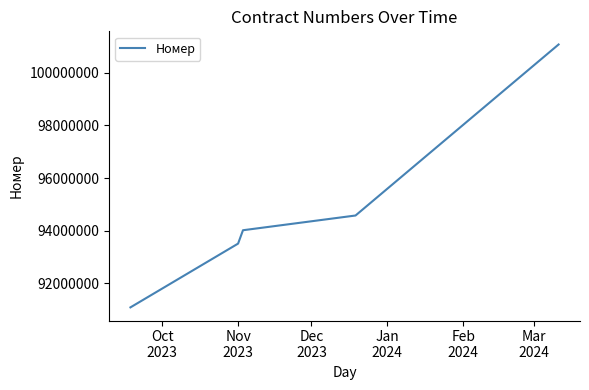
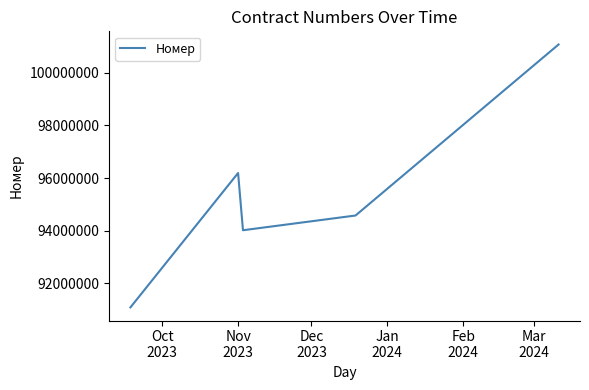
Nov 2023: 93500000 -> 96200000
